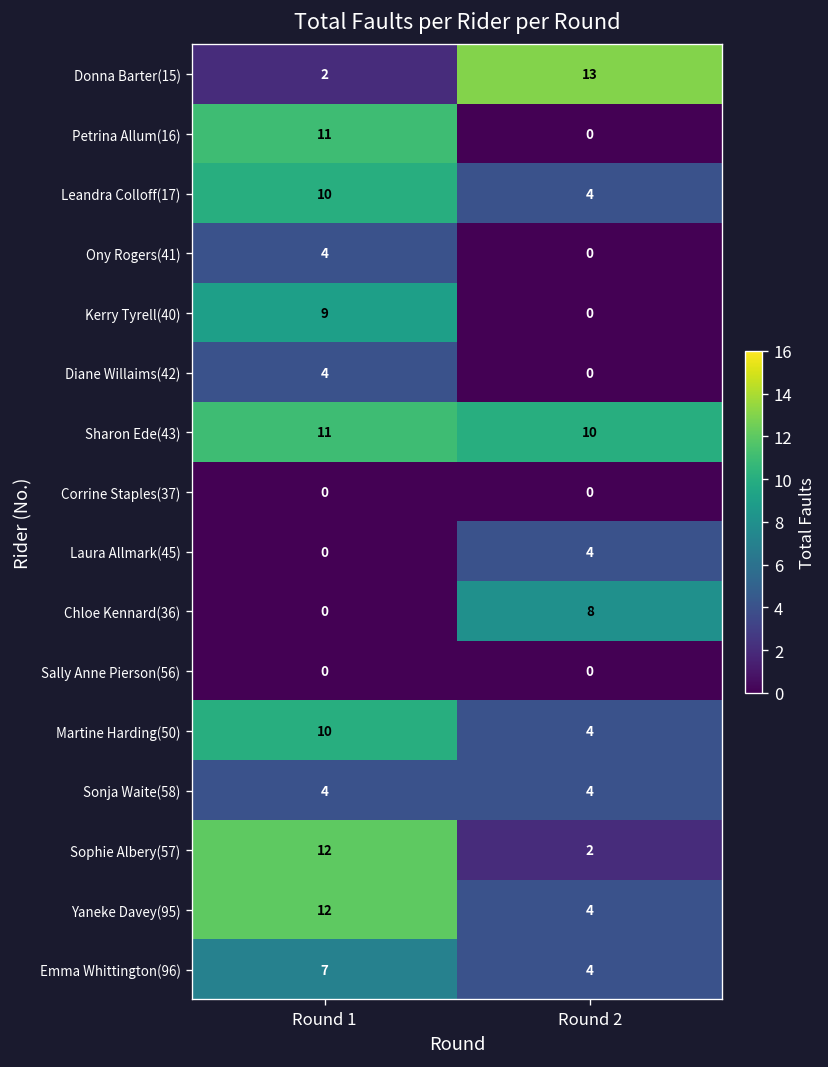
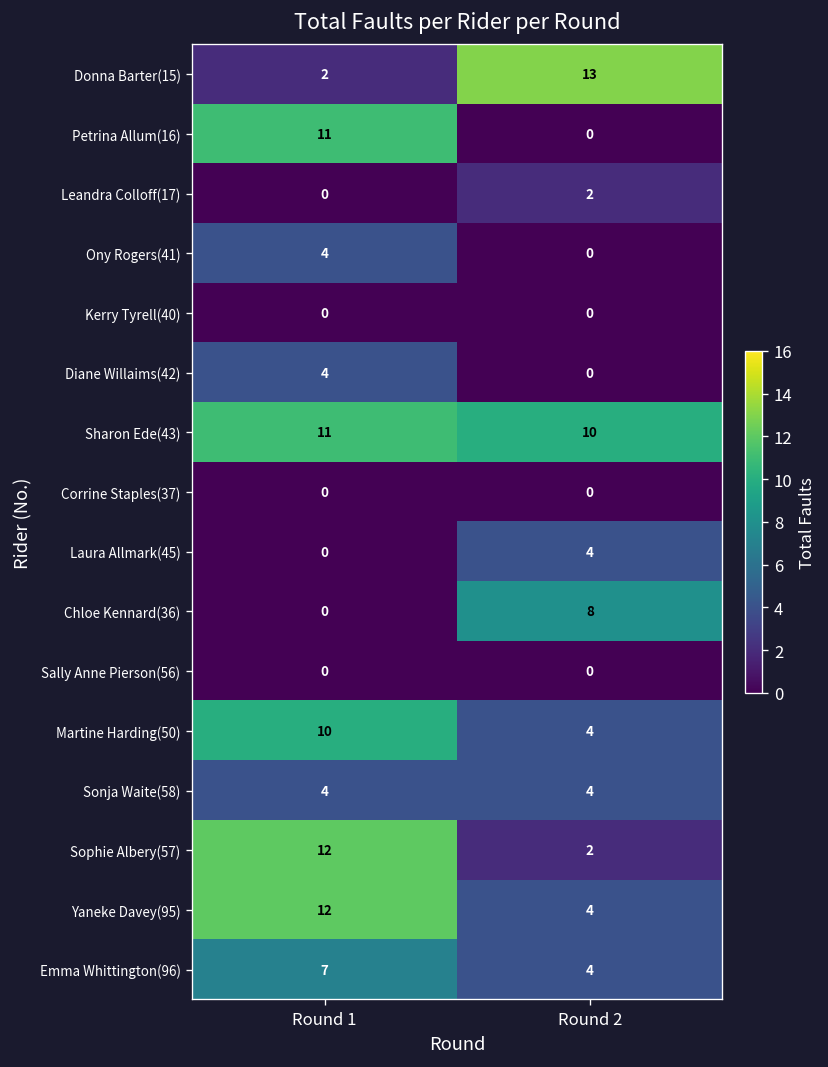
Leandra Colloff(17), Round 1: 10 -> 0
Leandra Colloff(17), Round 2: 4 -> 2
Kerry Tyrell(40), Round 1: 9 -> 0
